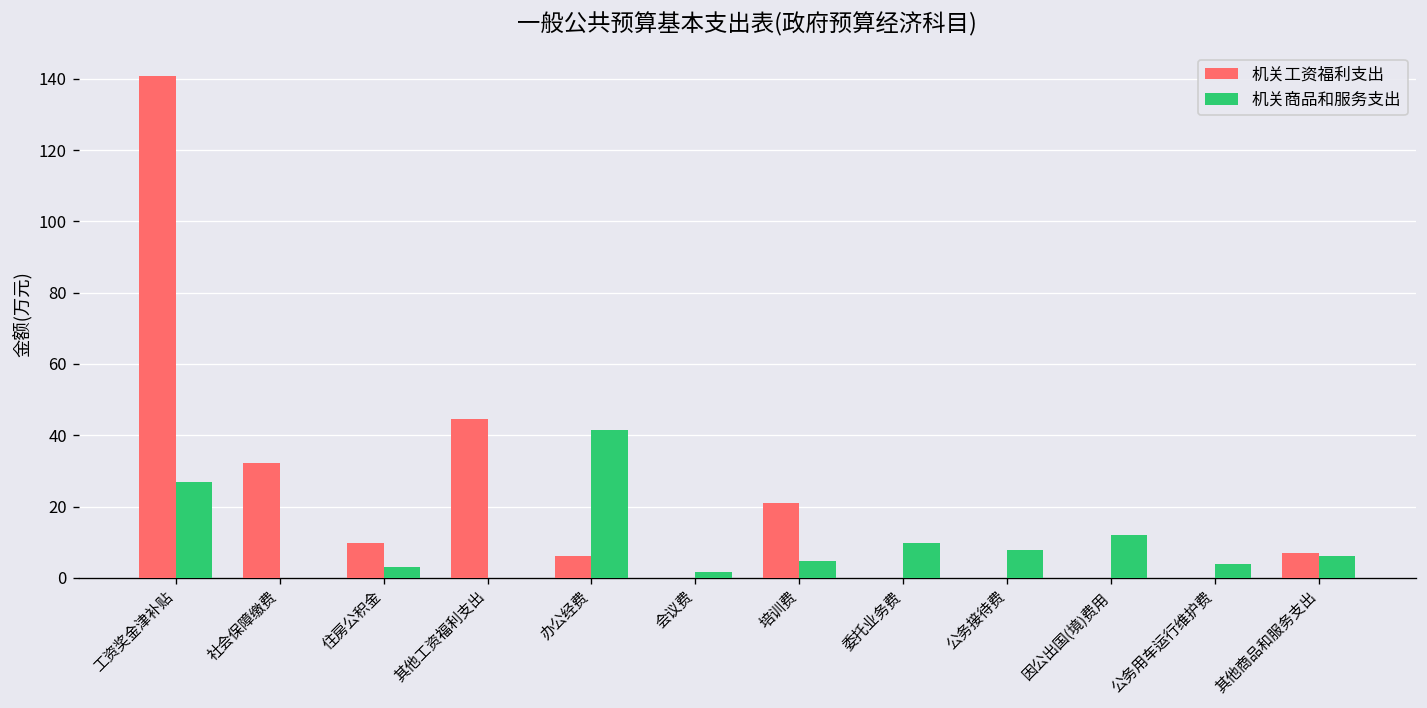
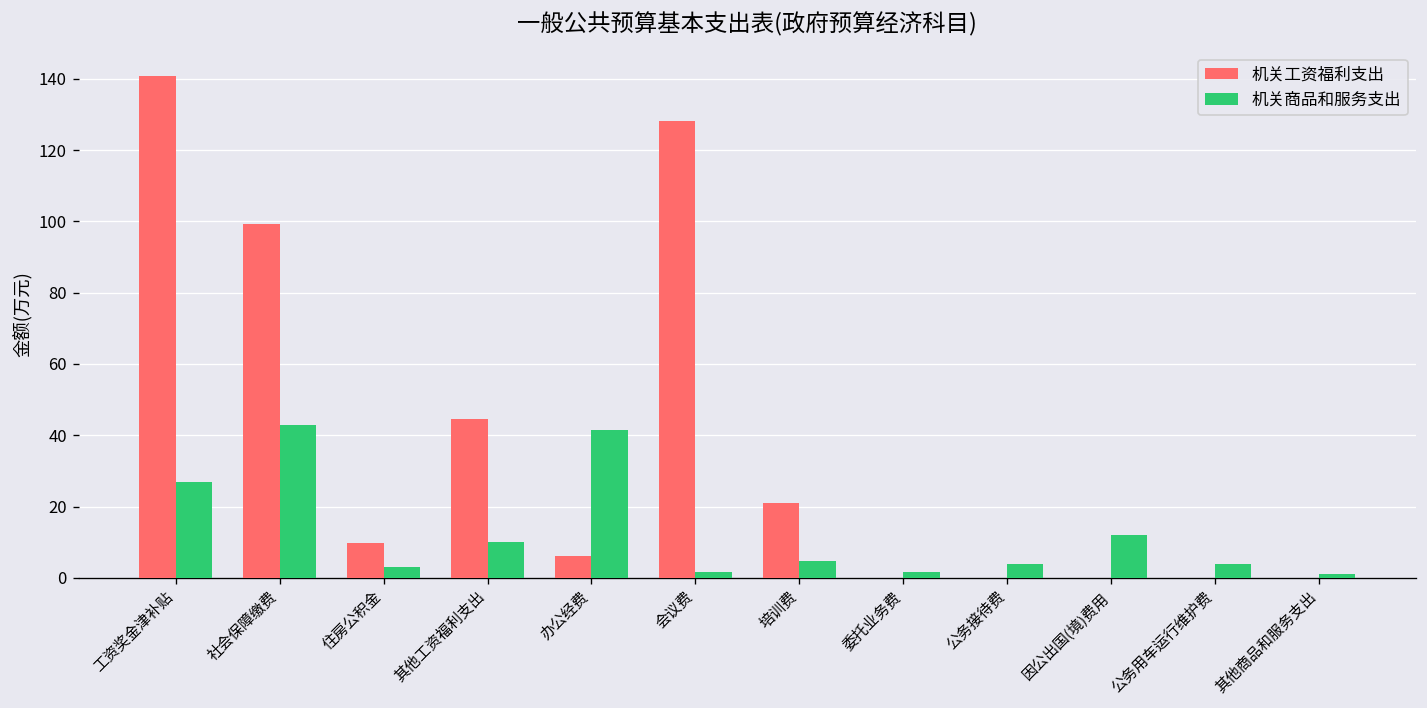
机关工资福利支出, 社会保障缴费: 32 -> 99
机关商品和服务支出, 社会保障缴费: 0 -> 43
机关商品和服务支出, 其他工资福利支出: 0 -> 10
机关工资福利支出, 会议费: 0 -> 128
机关商品和服务支出, 委托业务费: 10 -> 2
机关商品和服务支出, 公务接待费: 8 -> 4
机关工资福利支出, 其他商品和服务支出: 7 -> 0
机关商品和服务支出, 其他商品和服务支出: 6 -> 1
